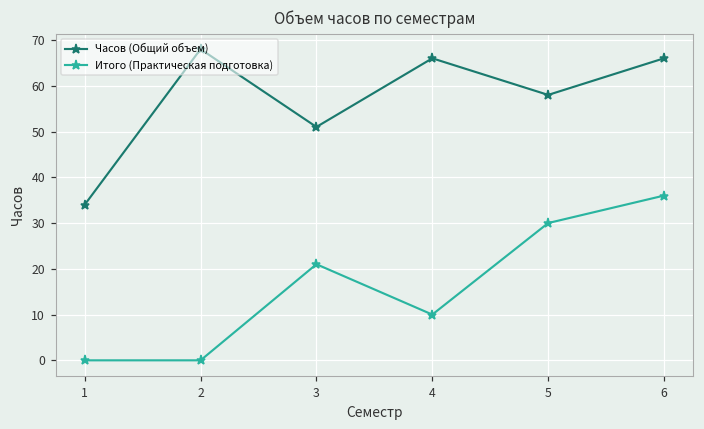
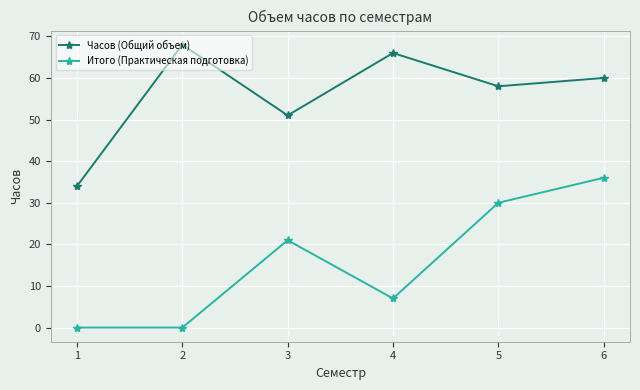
Итого (Практическая подготовка), 4: 10 -> 7
Часов (Общий объем), 6: 66 -> 60
